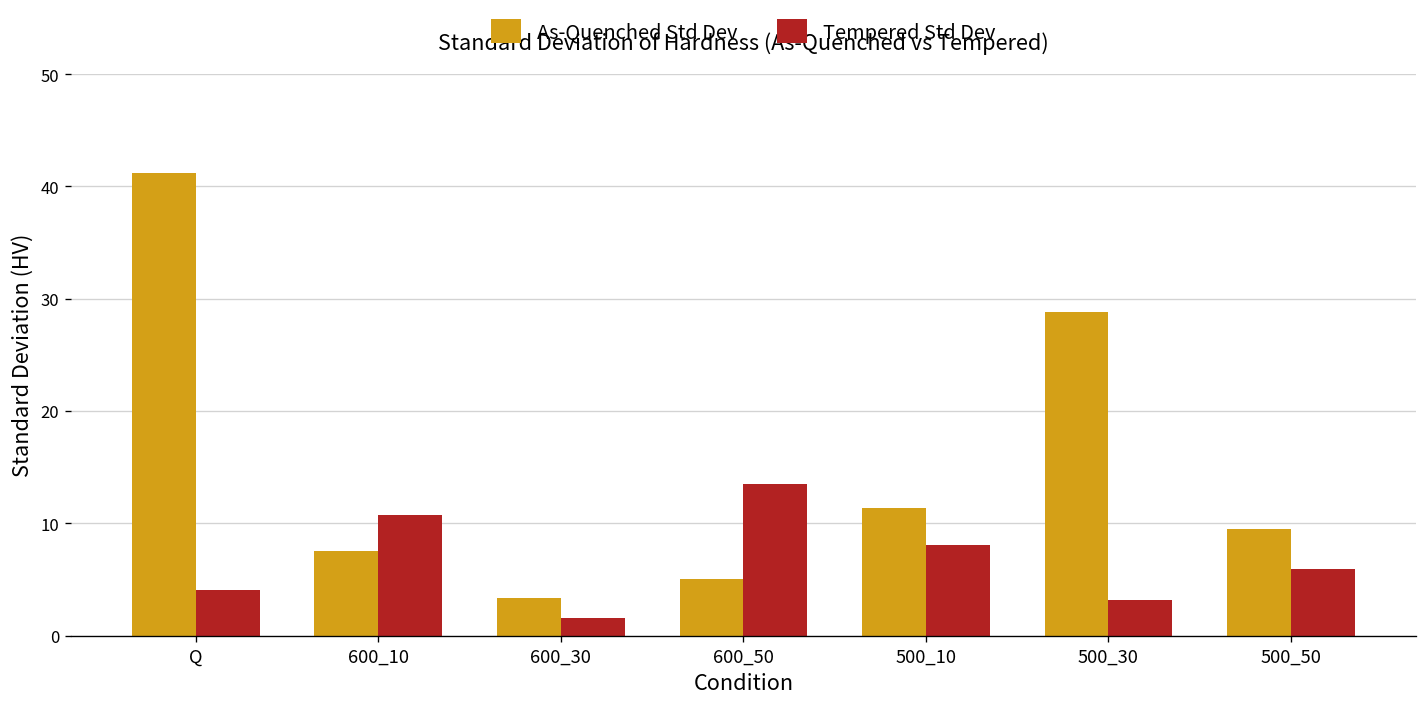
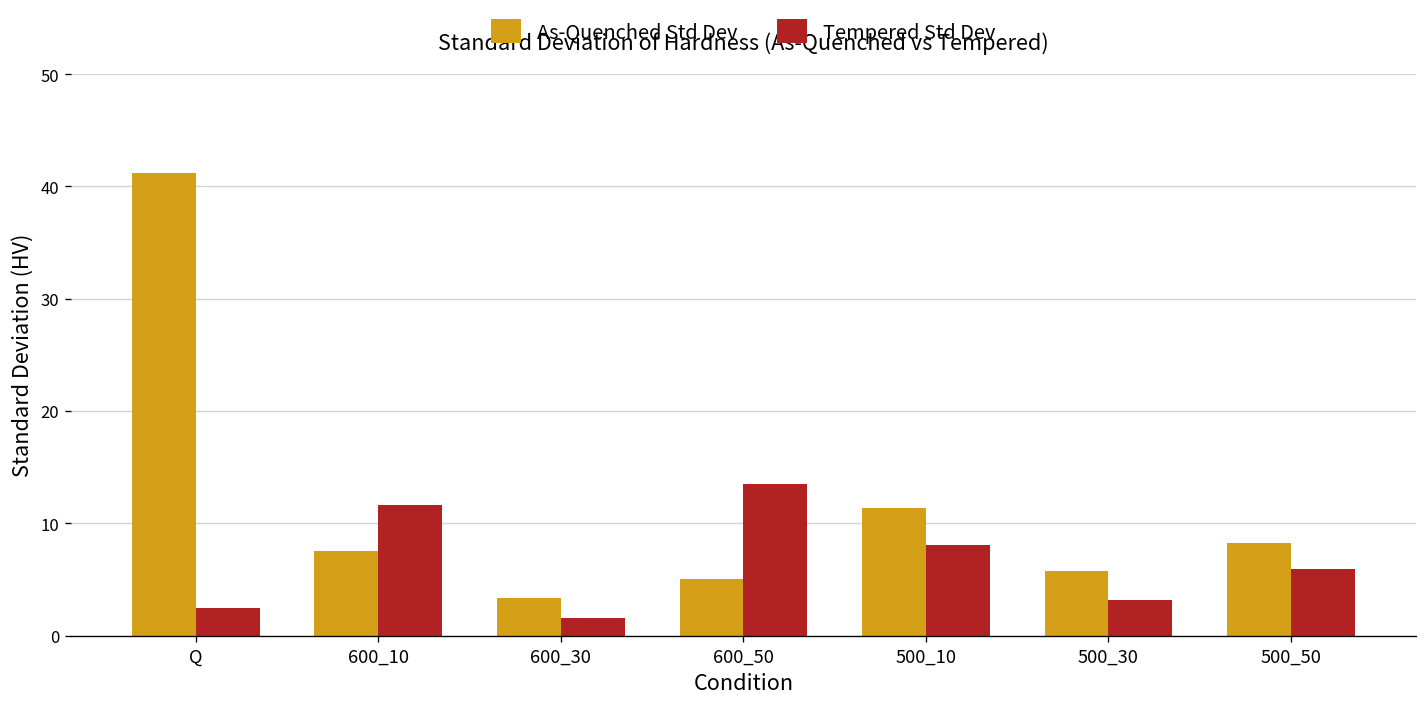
Tempered Std Dev, Q: 4 -> 2
Tempered Std Dev, 600_10: 11 -> 12
As-Quenched Std Dev, 500_30: 29 -> 6
As-Quenched Std Dev, 500_50: 9 -> 8
